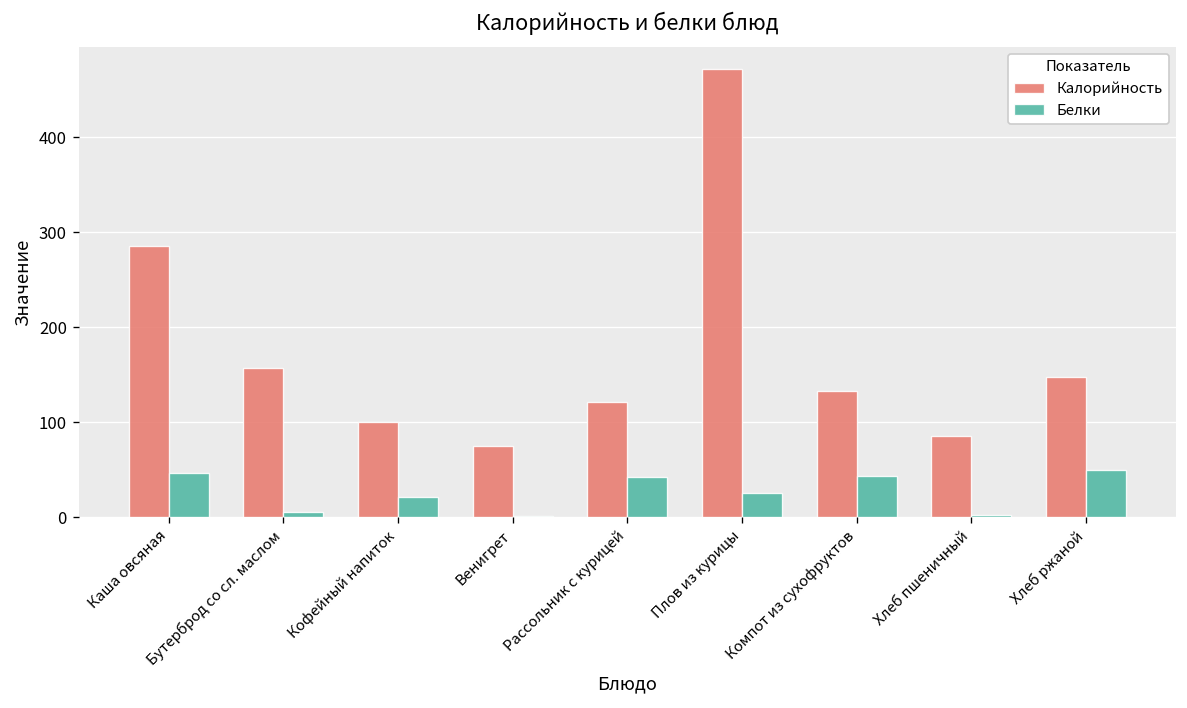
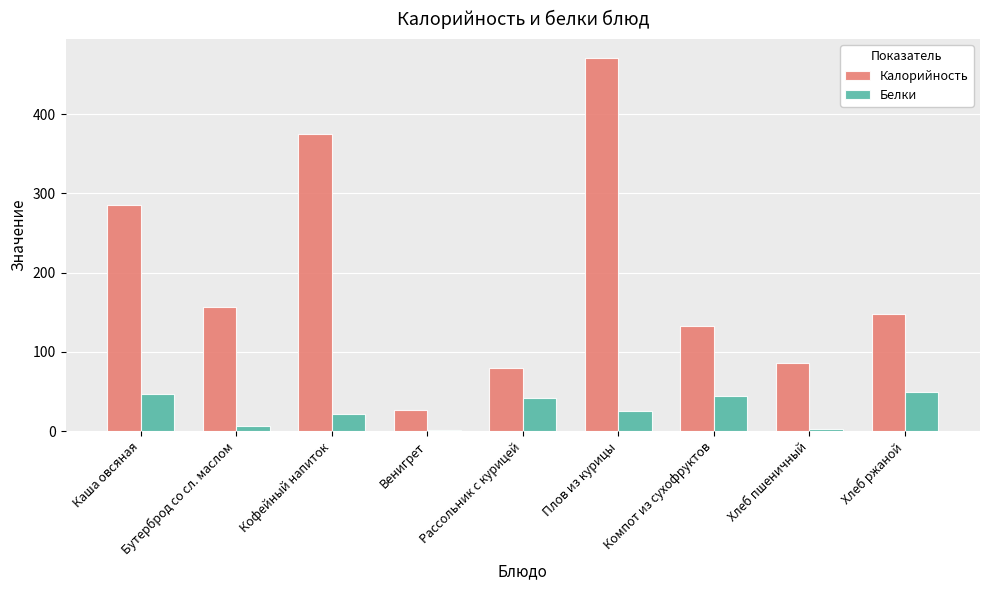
Калорийность, Кофейный напиток: 100 -> 380
Калорийность, Венигрет: 80 -> 30
Калорийность, Рассольник с курицей: 120 -> 80
